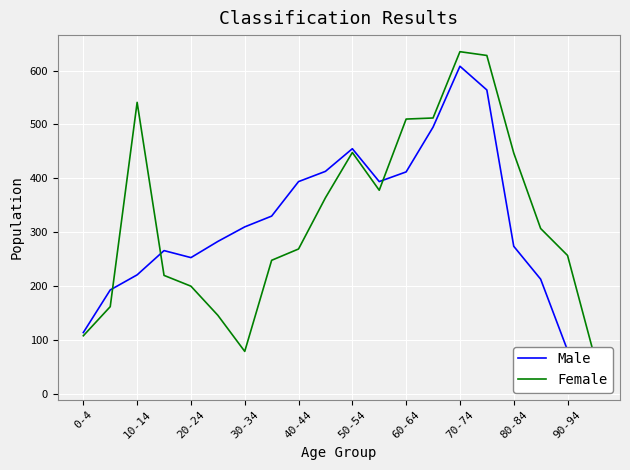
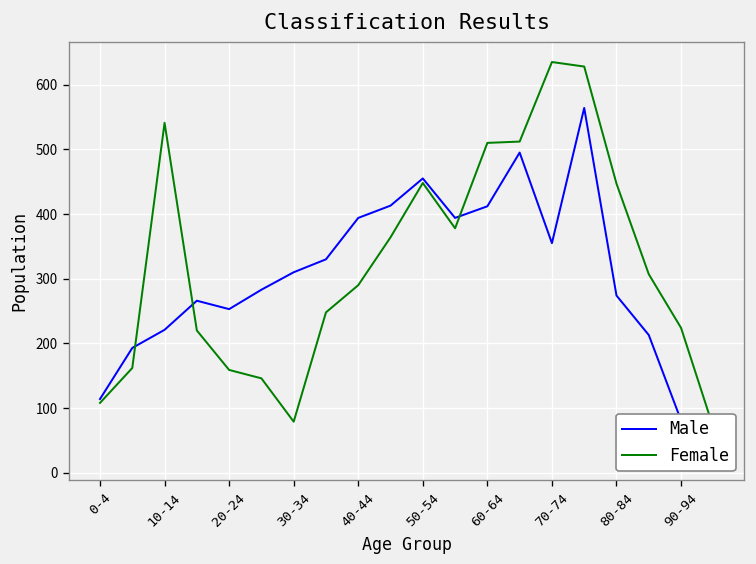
Female, 20-24: 200 -> 160
Female, 40-44: 270 -> 290
Male, 70-74: 610 -> 360
Female, 90-94: 260 -> 220
